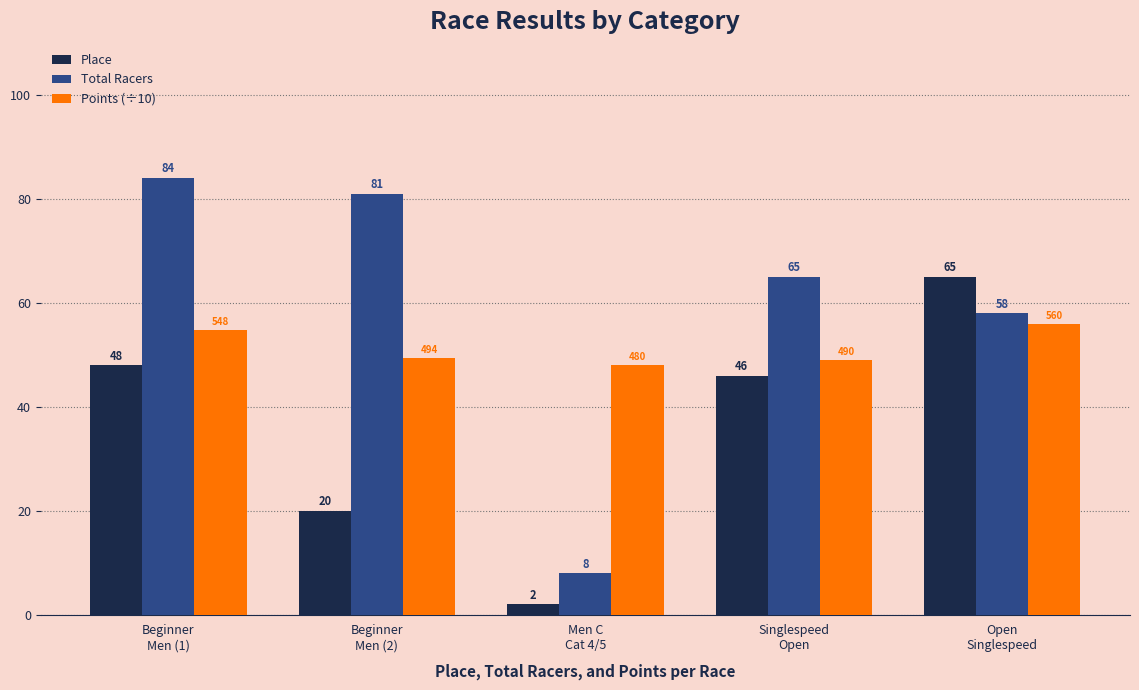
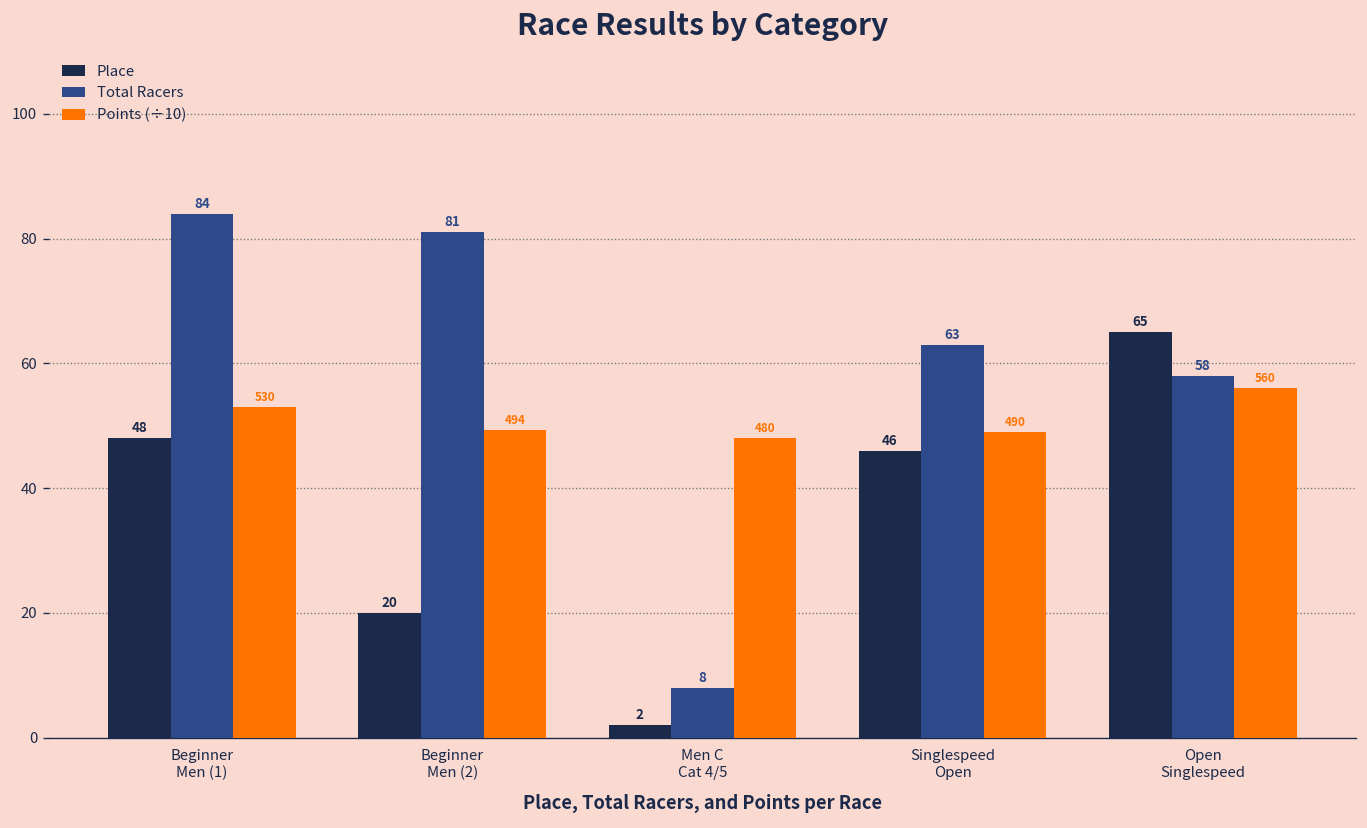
Points (÷10), Beginner Men (1): 548 -> 530
Total Racers, Singlespeed Open: 65 -> 63
